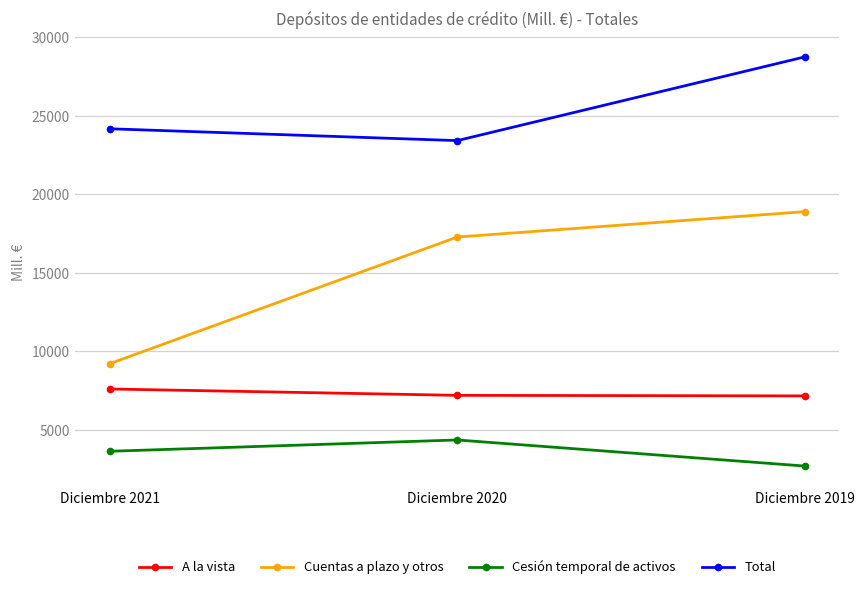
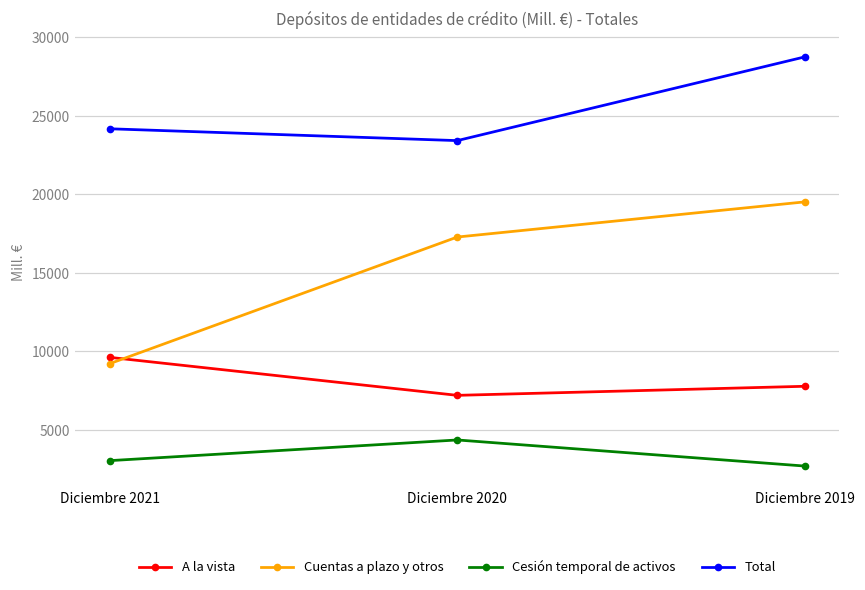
A la vista, Diciembre 2021: 7600 -> 9600
Cesión temporal de activos, Diciembre 2021: 3600 -> 3000
A la vista, Diciembre 2019: 7200 -> 7800
Cuentas a plazo y otros, Diciembre 2019: 18900 -> 19500
